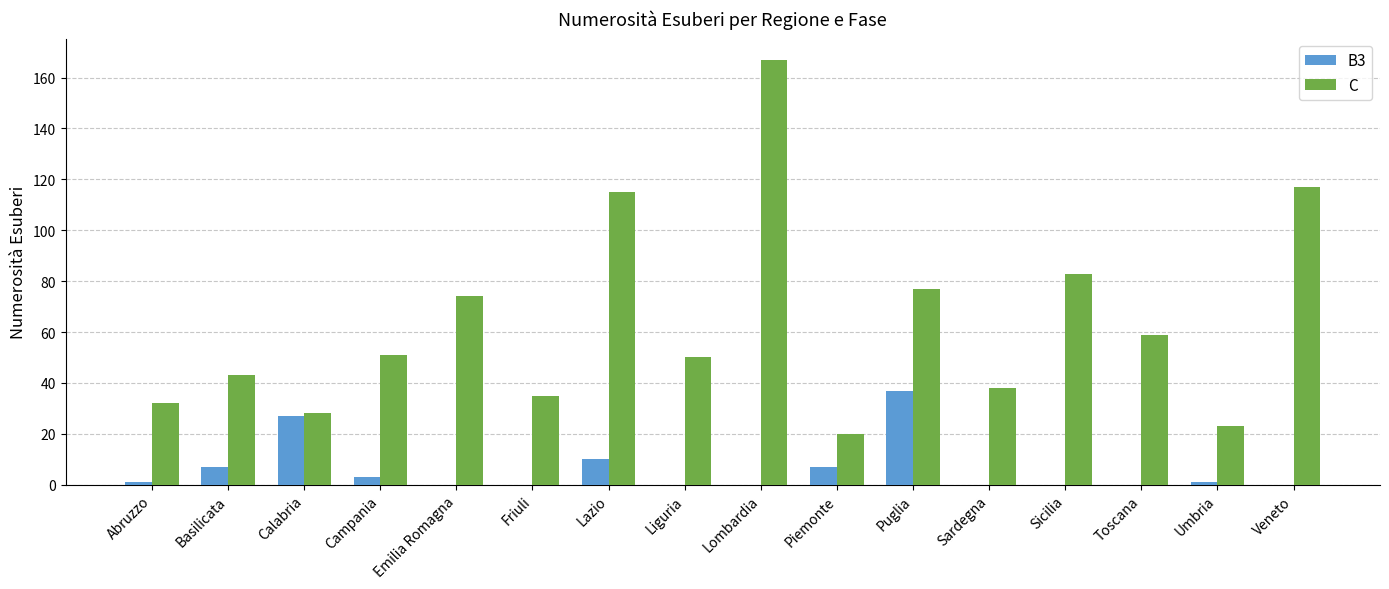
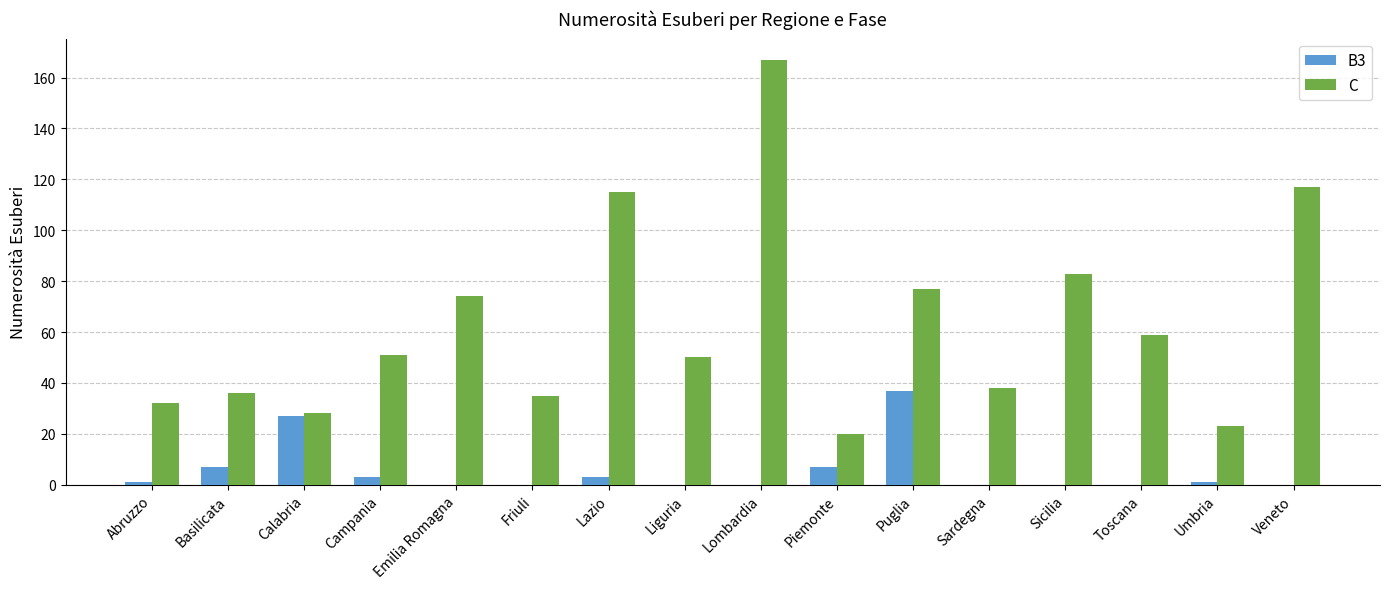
C, Basilicata: 43 -> 36
B3, Lazio: 10 -> 3
